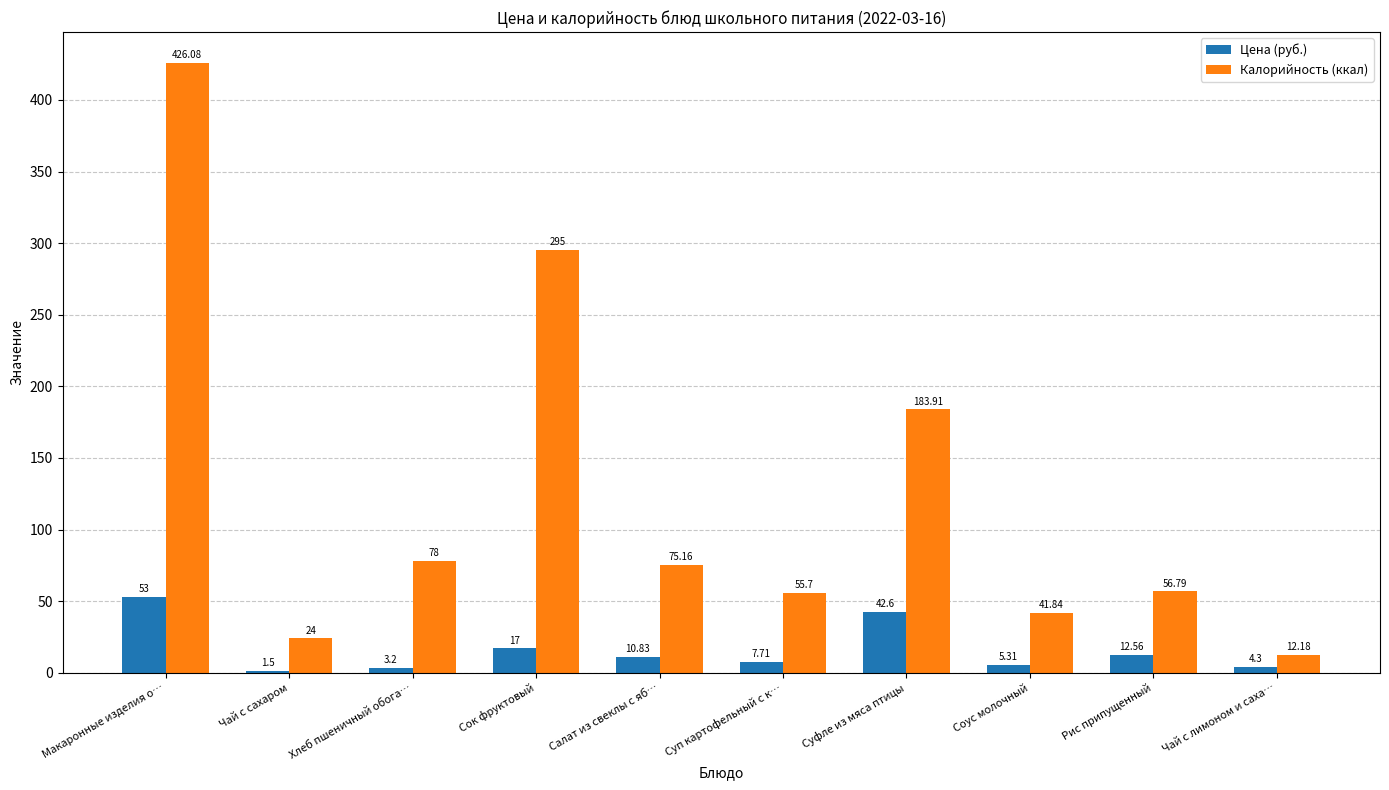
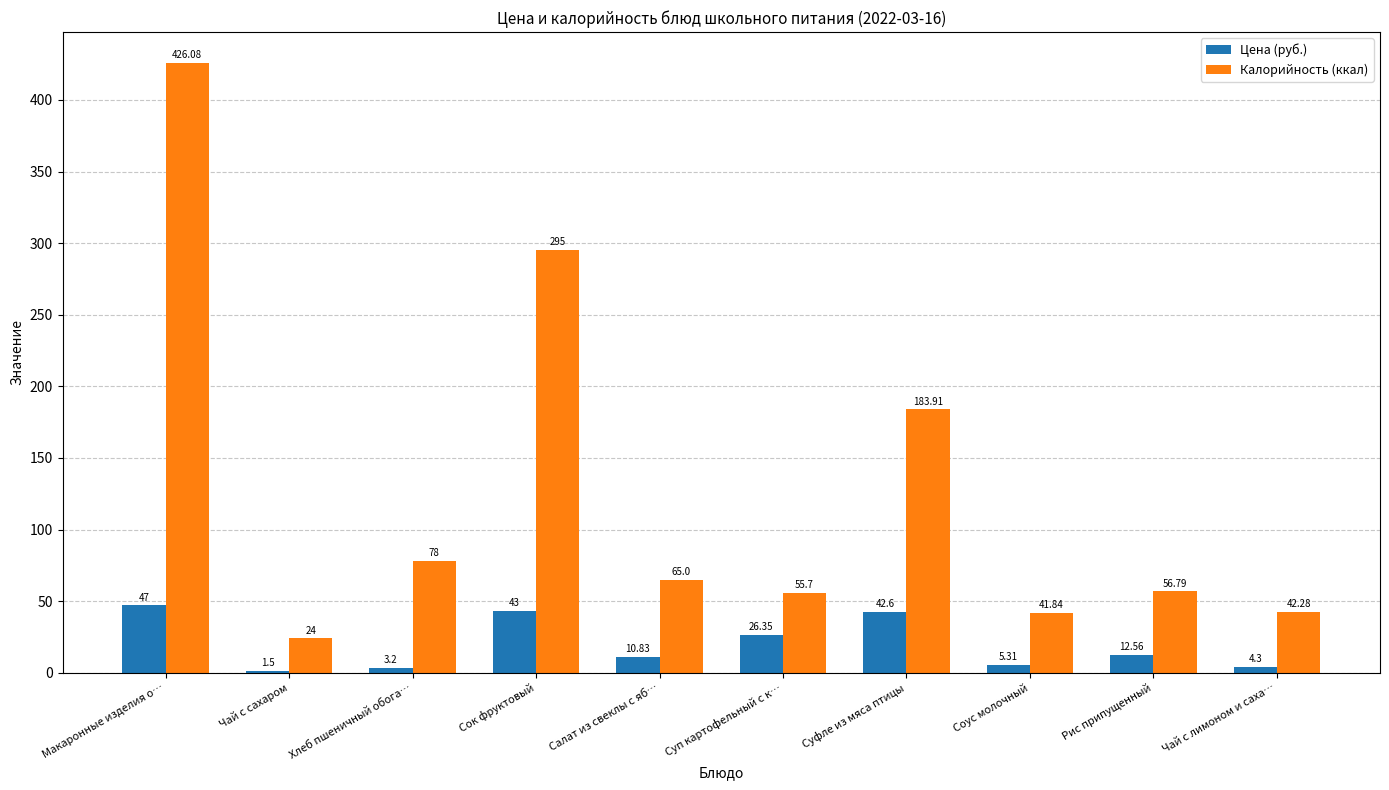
Цена (руб.), Макаронные изделия о…: 53 -> 47
Цена (руб.), Сок фруктовый: 17 -> 43
Калорийность (ккал), Салат из свеклы с яб…: 75.16 -> 65.0
Цена (руб.), Суп картофельный с к…: 7.71 -> 26.35
Калорийность (ккал), Чай с лимоном и саха…: 12.18 -> 42.28
